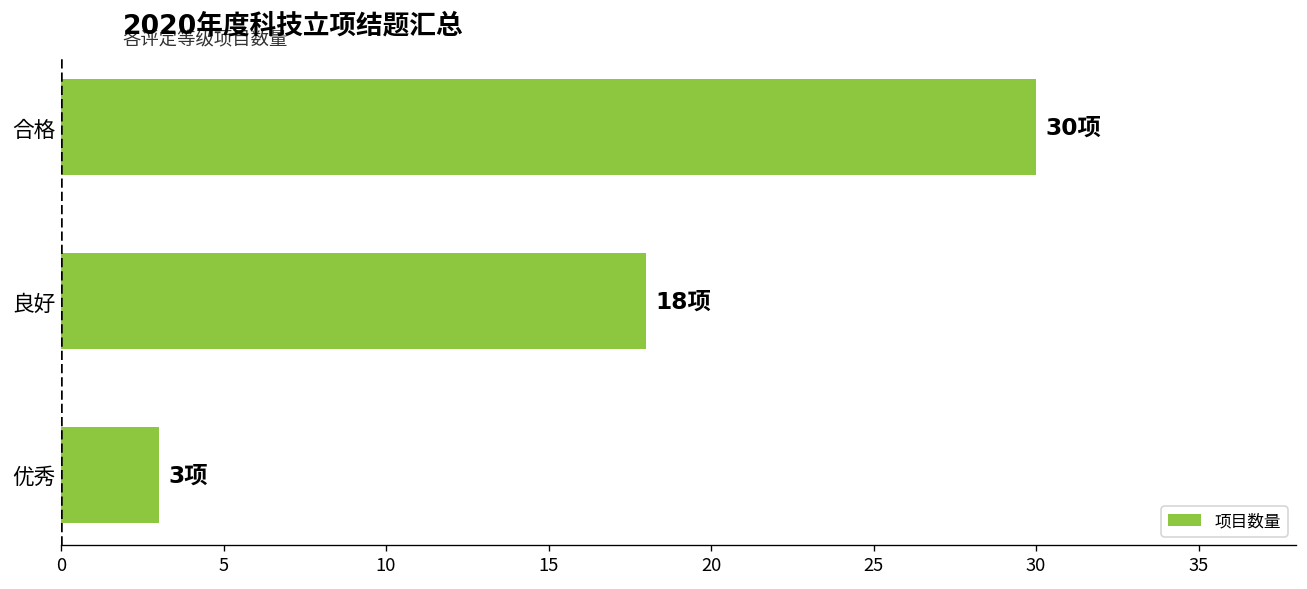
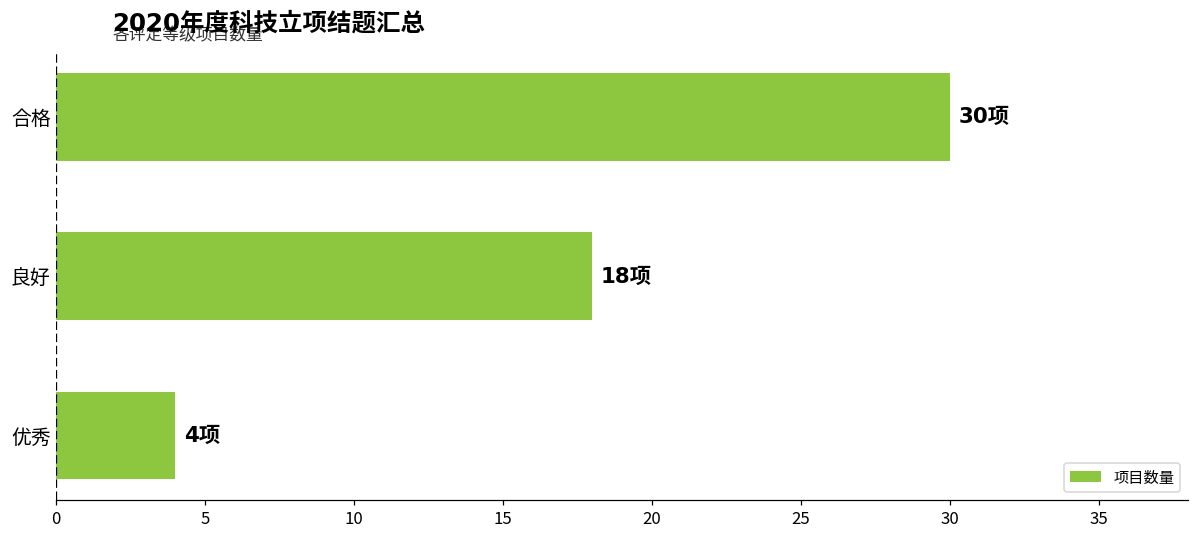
优秀: 3项 -> 4项
